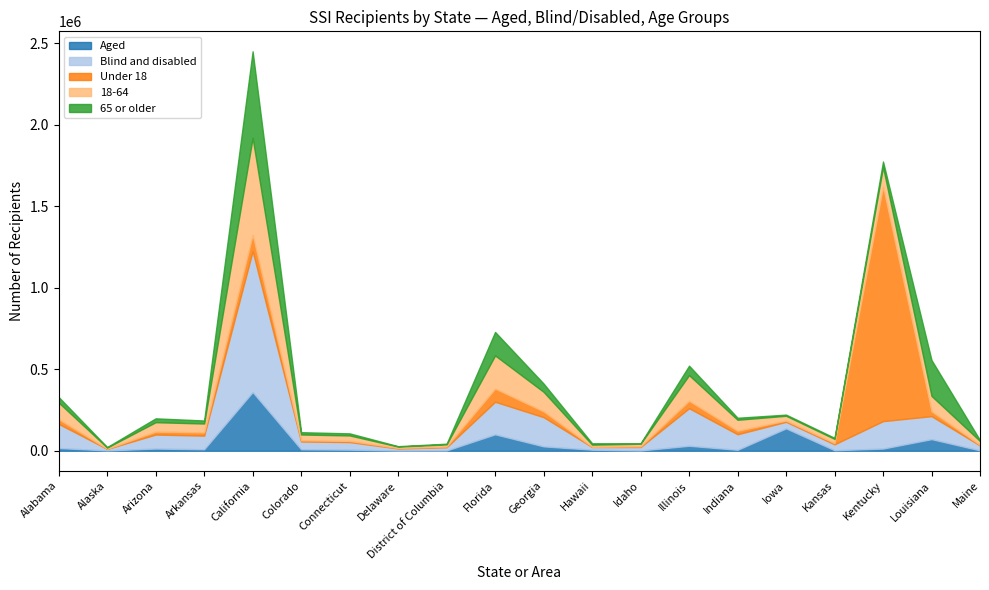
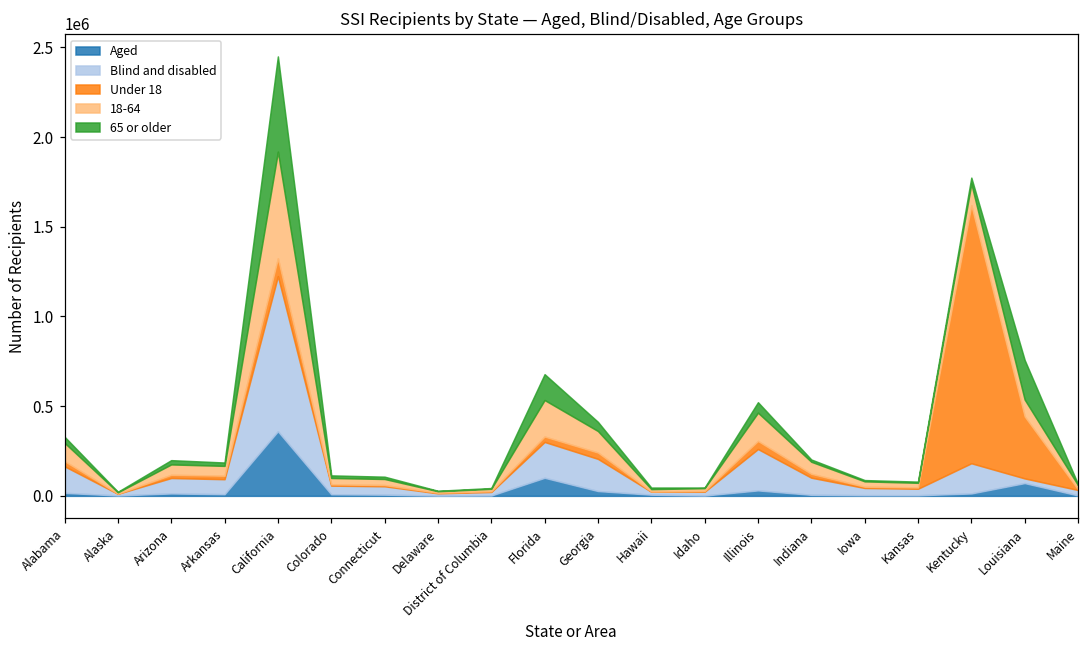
Under 18, Florida: 80000 -> 30000
Aged, Iowa: 140000 -> 0
Blind and disabled, Louisiana: 140000 -> 30000
Under 18, Louisiana: 30000 -> 350000
